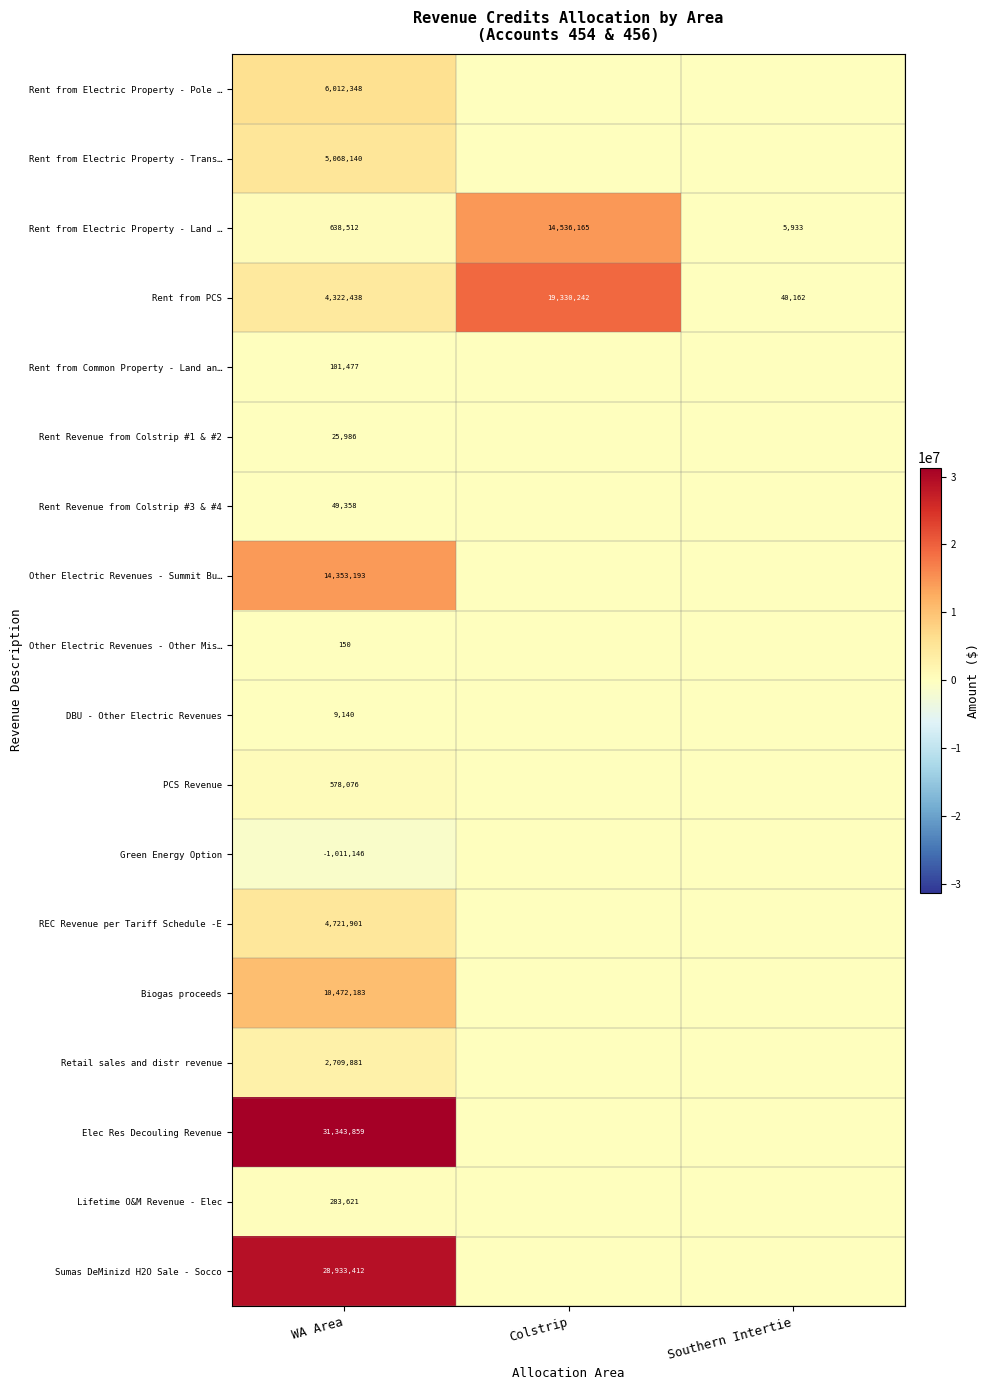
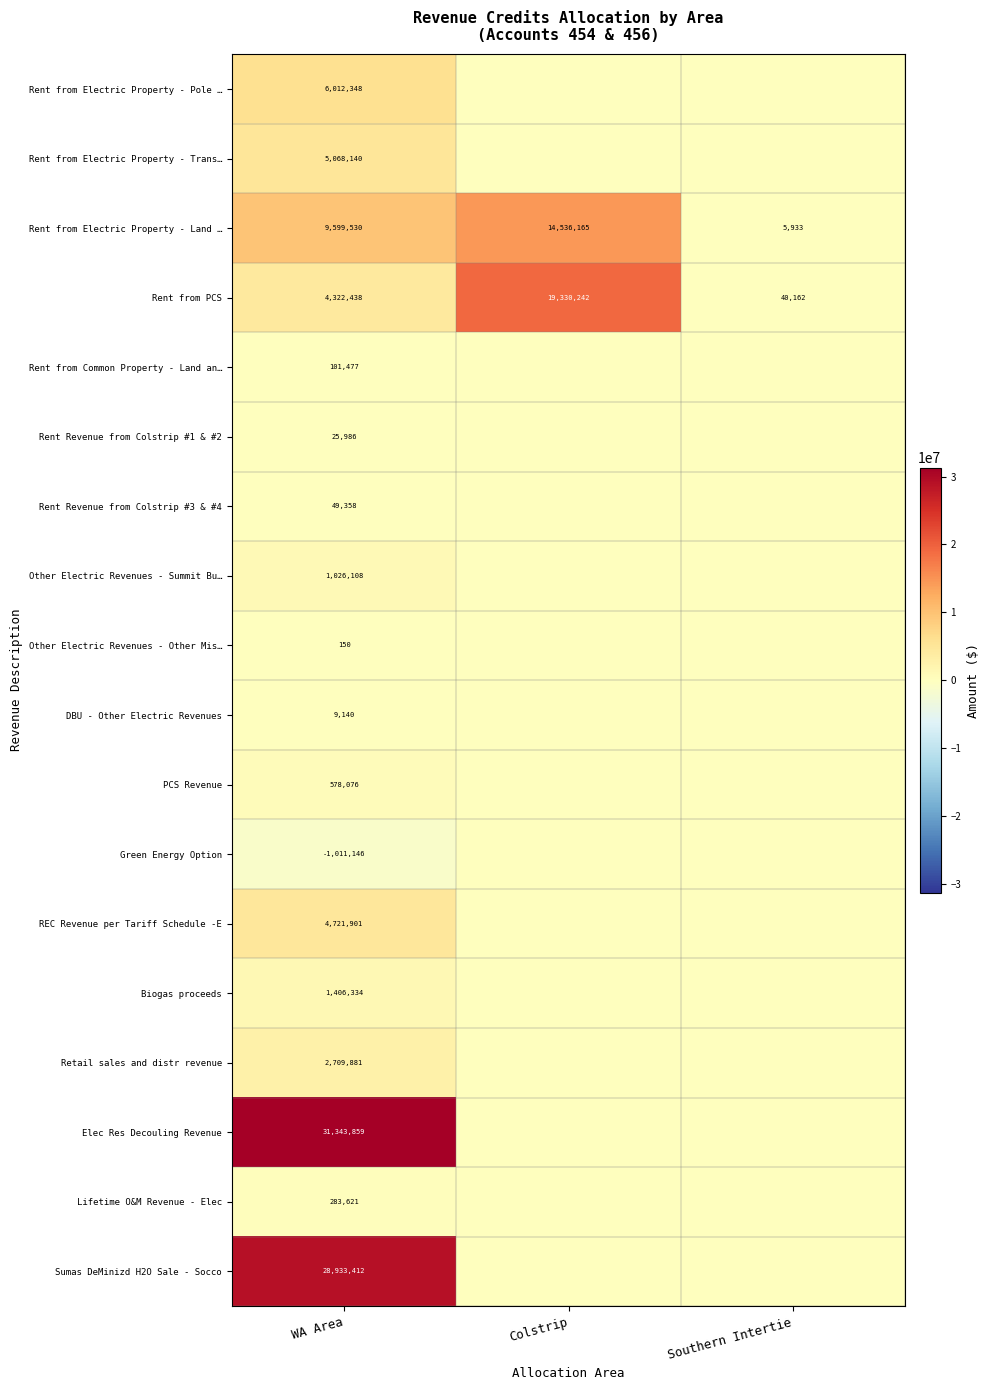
Rent from Electric Property - Land …, WA Area: 638,512 -> 9,599,530
Other Electric Revenues - Summit Bu…, WA Area: 14,353,193 -> 1,026,108
Biogas proceeds, WA Area: 10,472,183 -> 1,406,334
